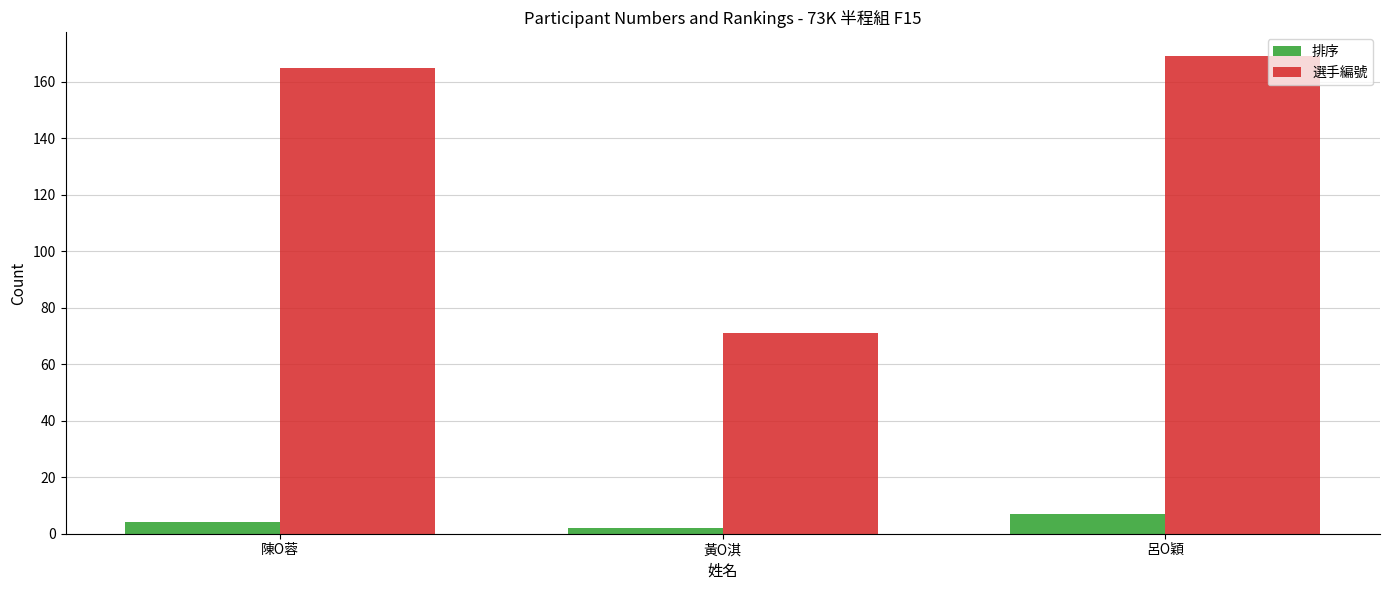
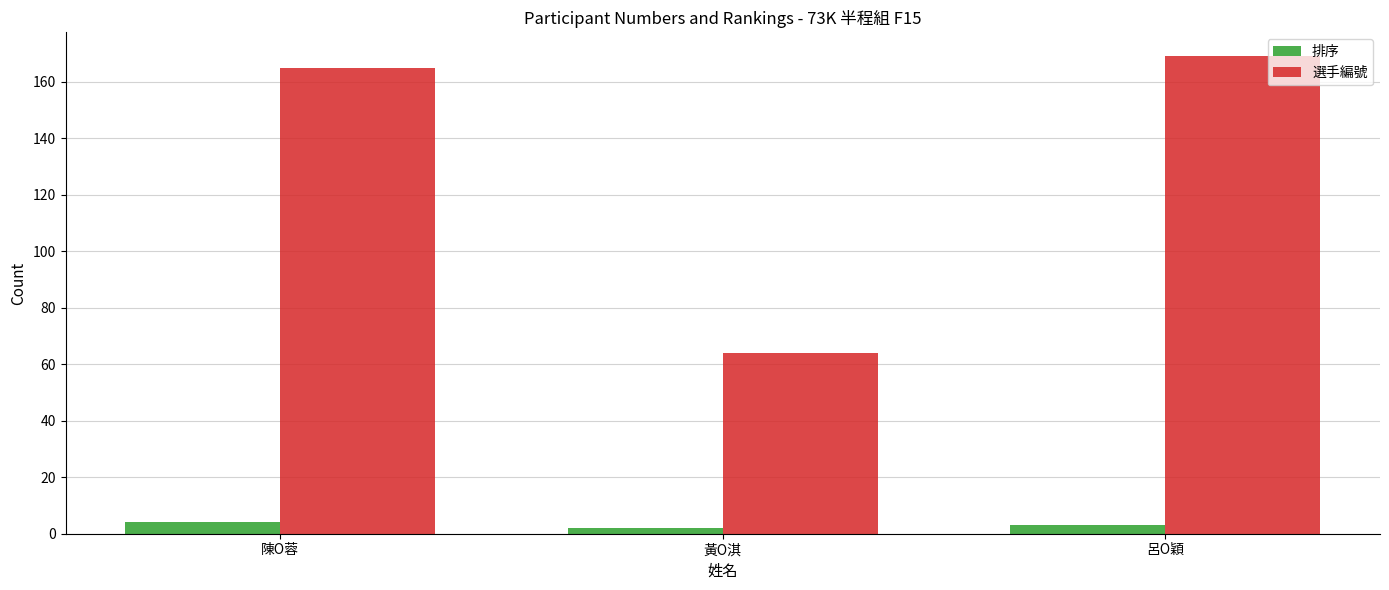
選手編號, 黃O淇: 71 -> 64
排序, 呂O穎: 7 -> 3
